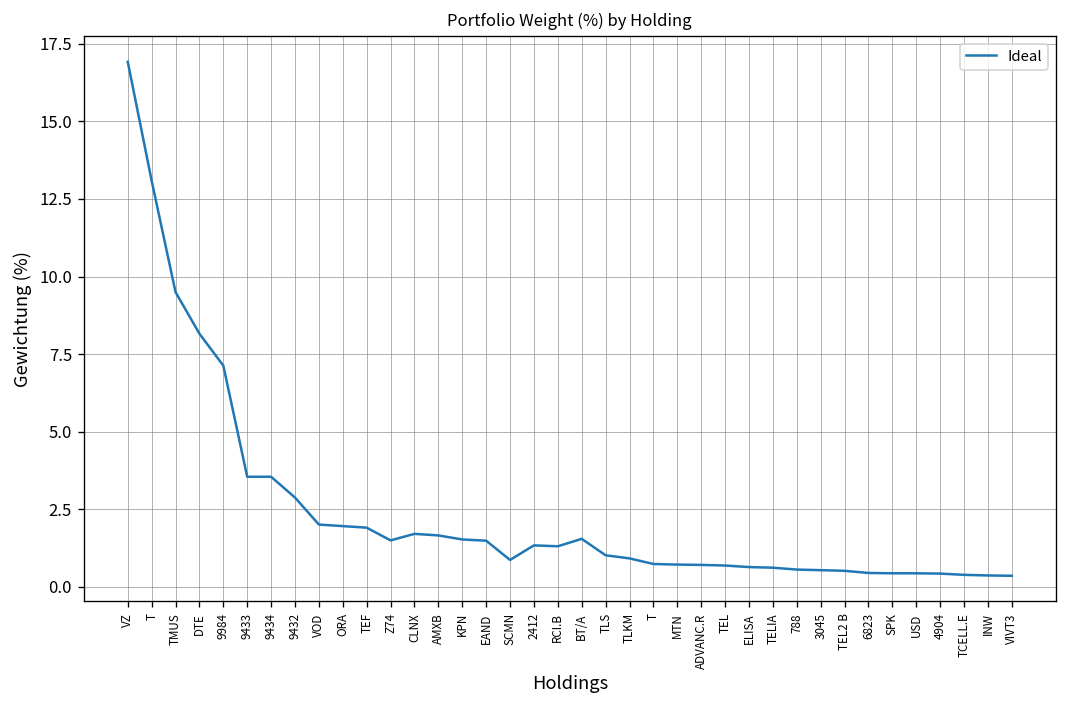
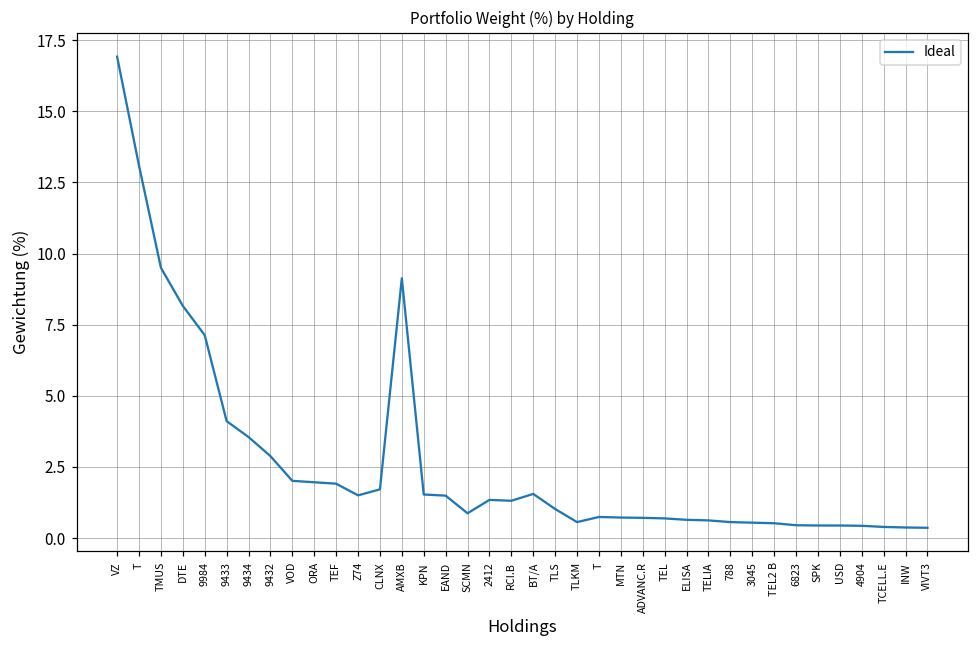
9433: 3.6 -> 4.1
AMXB: 1.7 -> 9.1
TLKM: 0.9 -> 0.6
